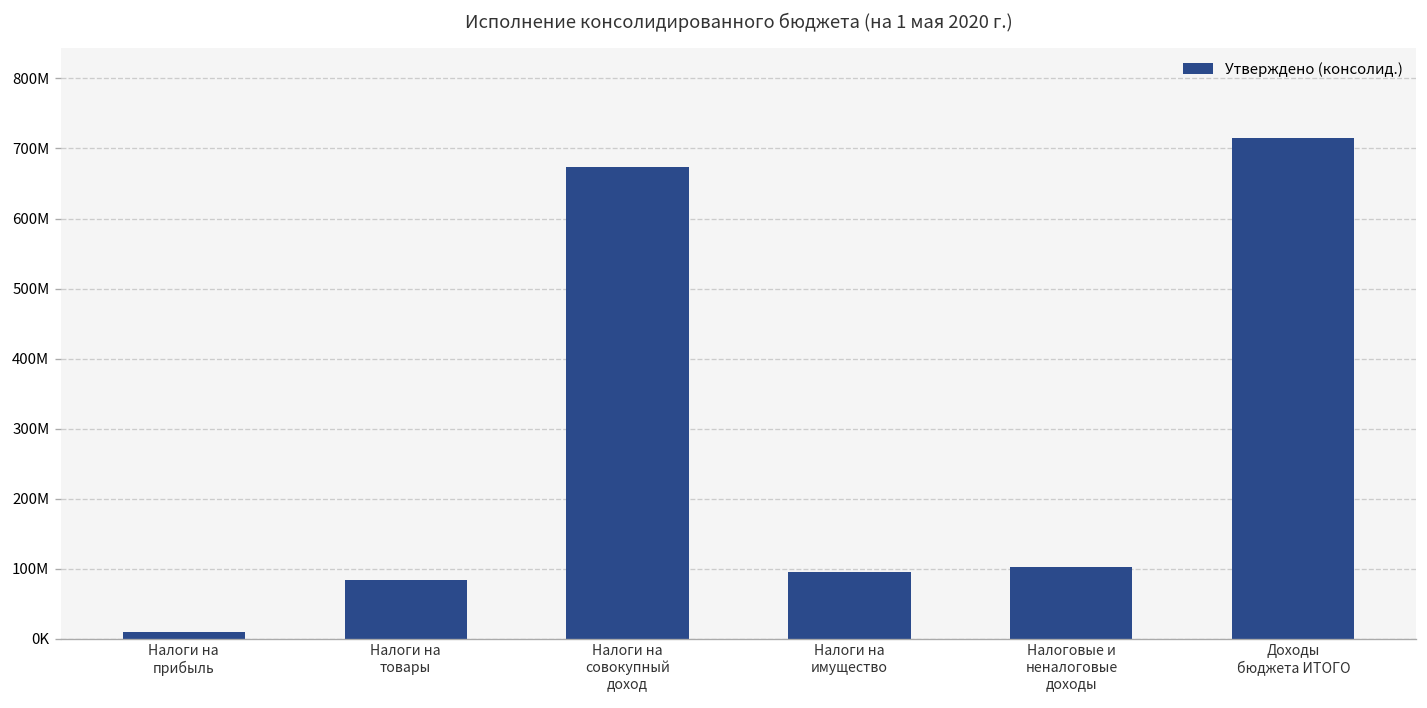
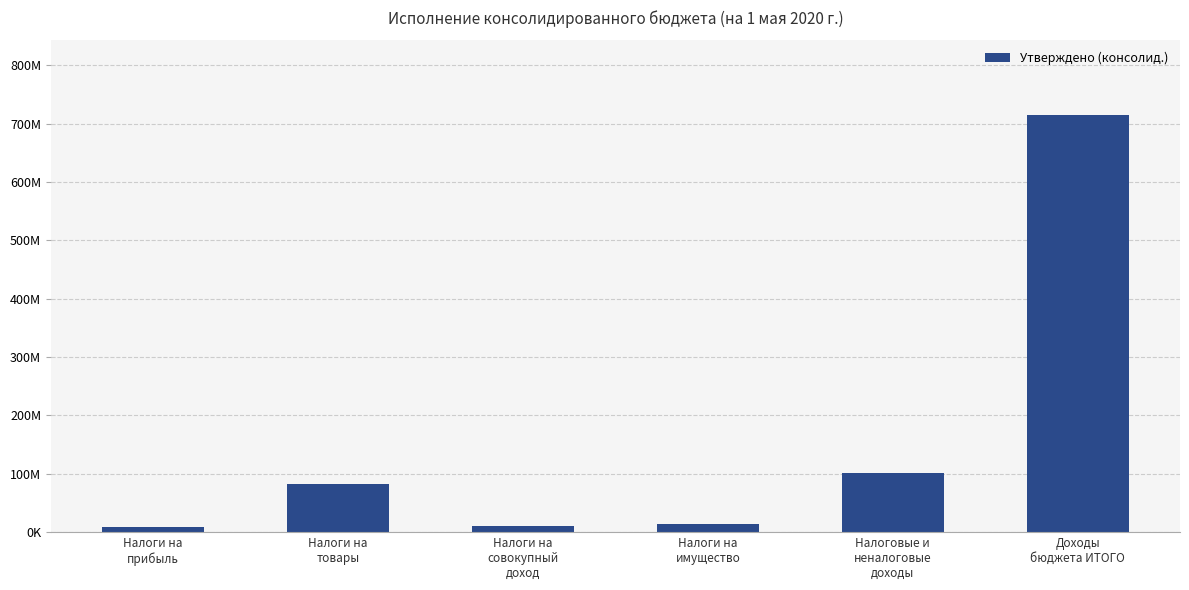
Налоги на совокупный доход: 670000000 -> 10000000
Налоги на имущество: 100000000 -> 10000000
